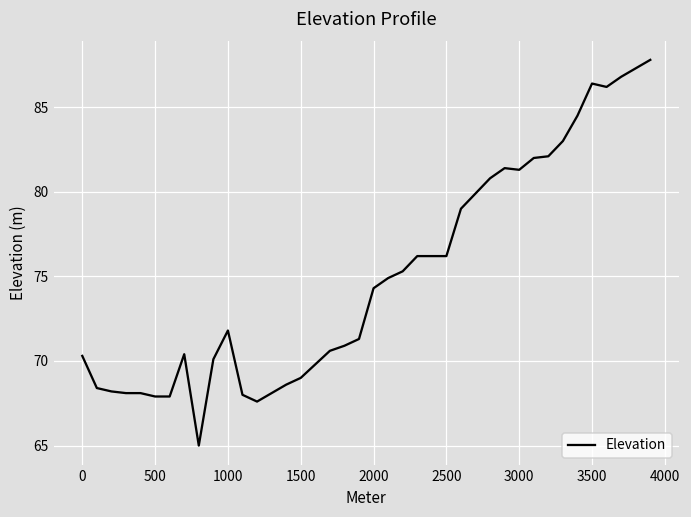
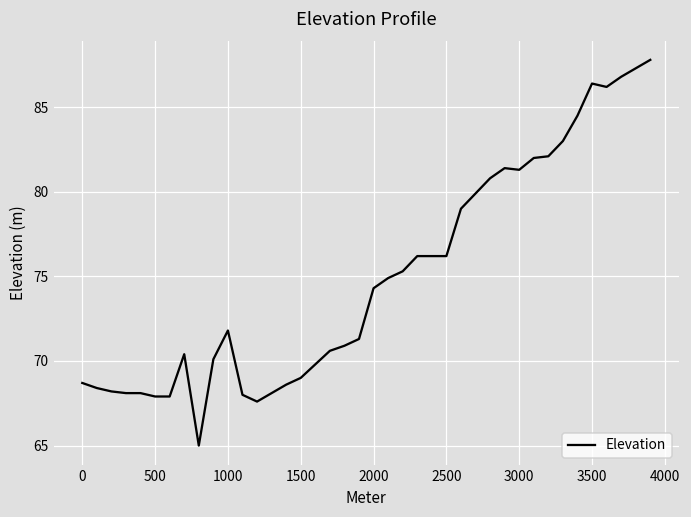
0: 70.3 -> 68.7
